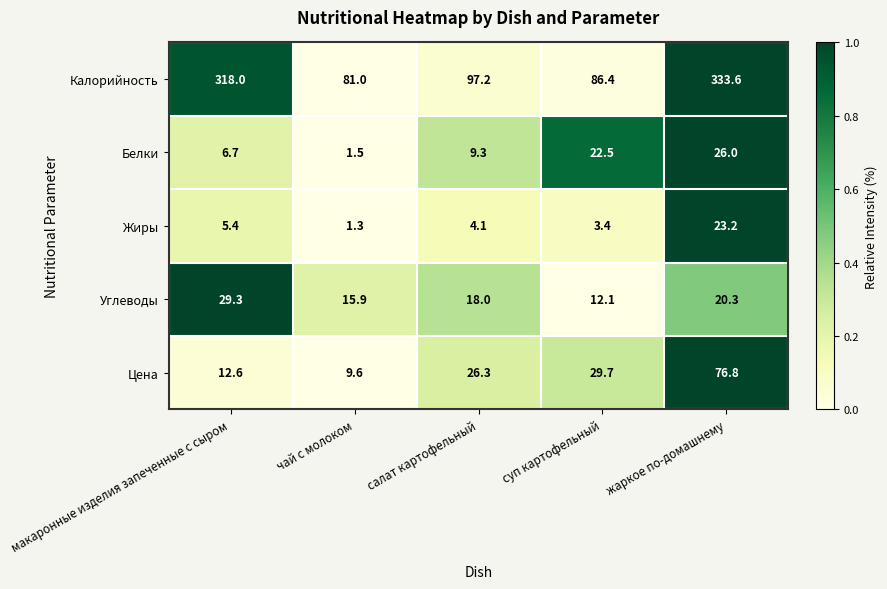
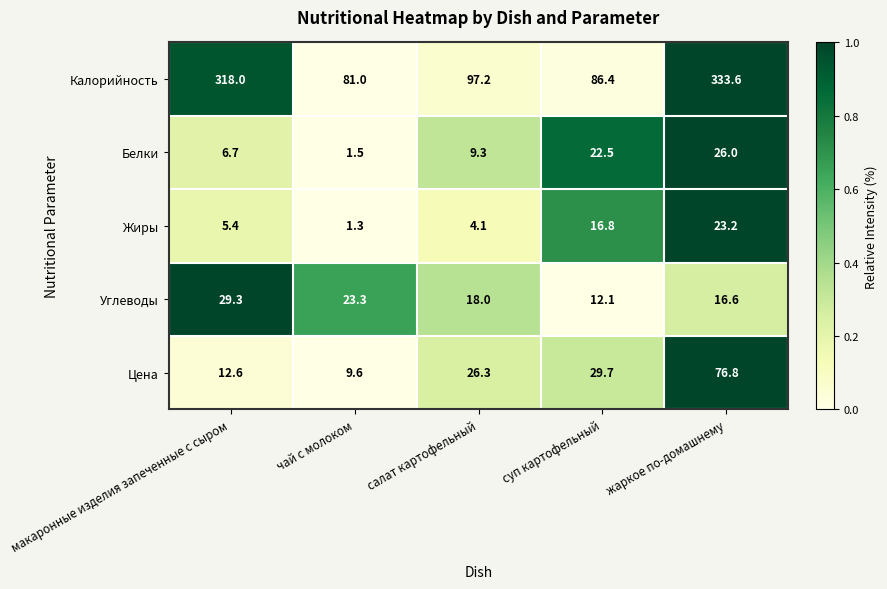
Жиры, суп картофельный: 3.4 -> 16.8
Углеводы, чай с молоком: 15.9 -> 23.3
Углеводы, жаркое по-домашнему: 20.3 -> 16.6
